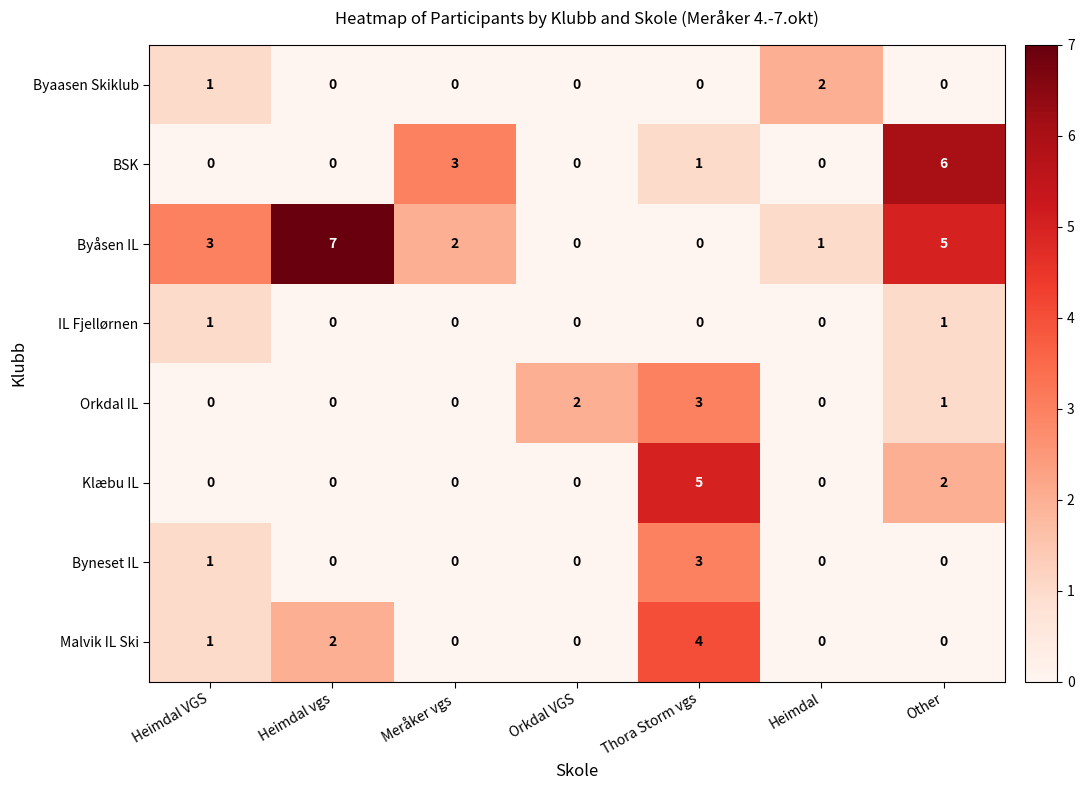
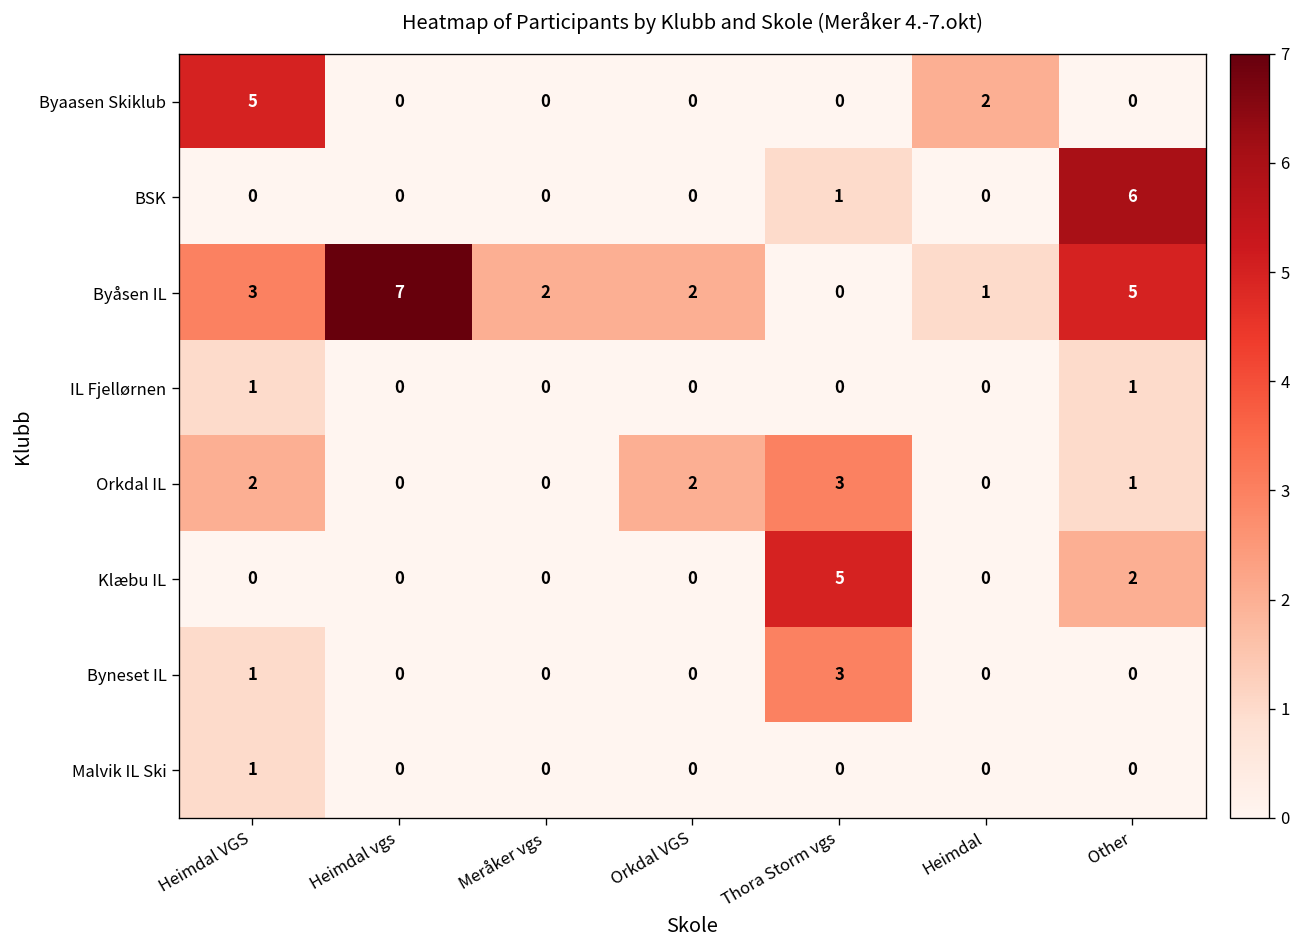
Byaasen Skiklub, Heimdal VGS: 1 -> 5
BSK, Meråker vgs: 3 -> 0
Byåsen IL, Orkdal VGS: 0 -> 2
Orkdal IL, Heimdal VGS: 0 -> 2
Malvik IL Ski, Heimdal vgs: 2 -> 0
Malvik IL Ski, Thora Storm vgs: 4 -> 0
